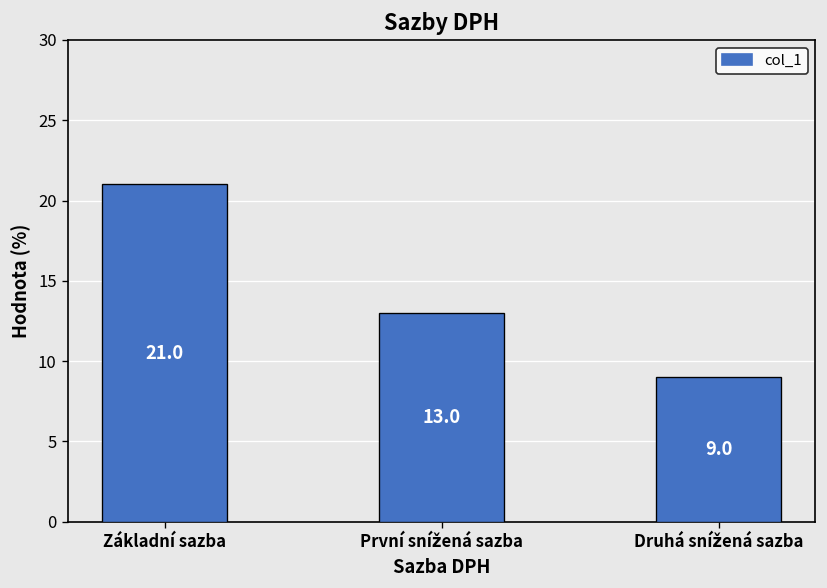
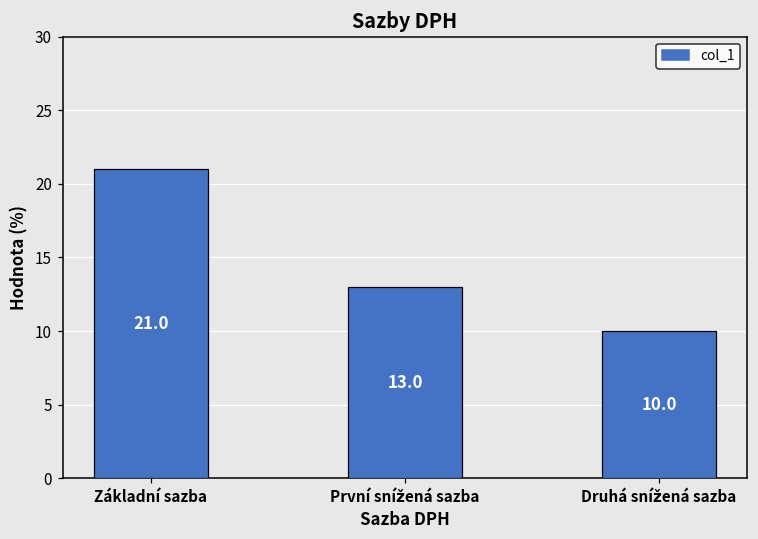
Druhá snížená sazba: 9.0 -> 10.0
